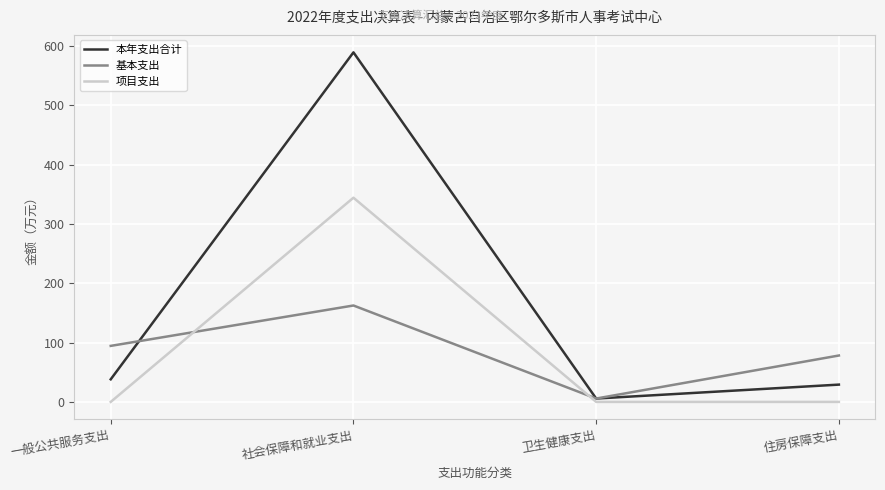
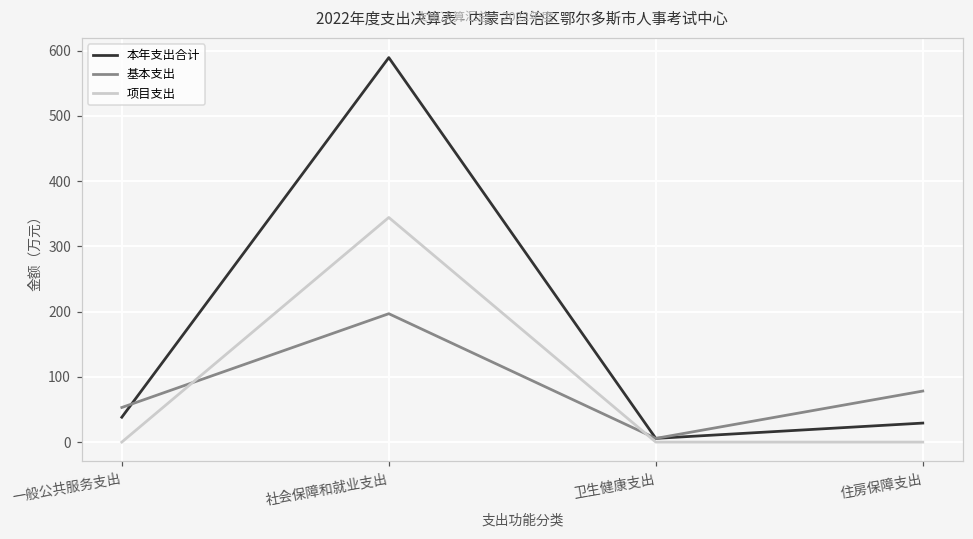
基本支出, 一般公共服务支出: 90 -> 50
基本支出, 社会保障和就业支出: 160 -> 200
